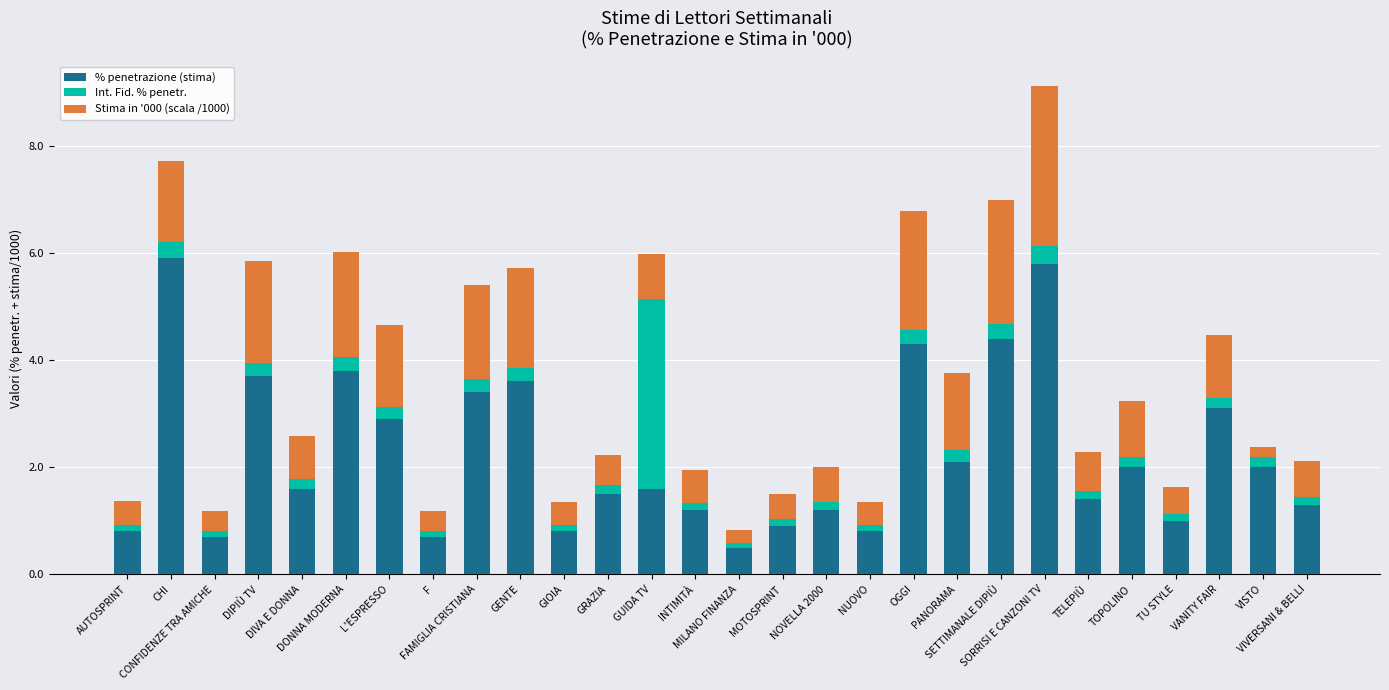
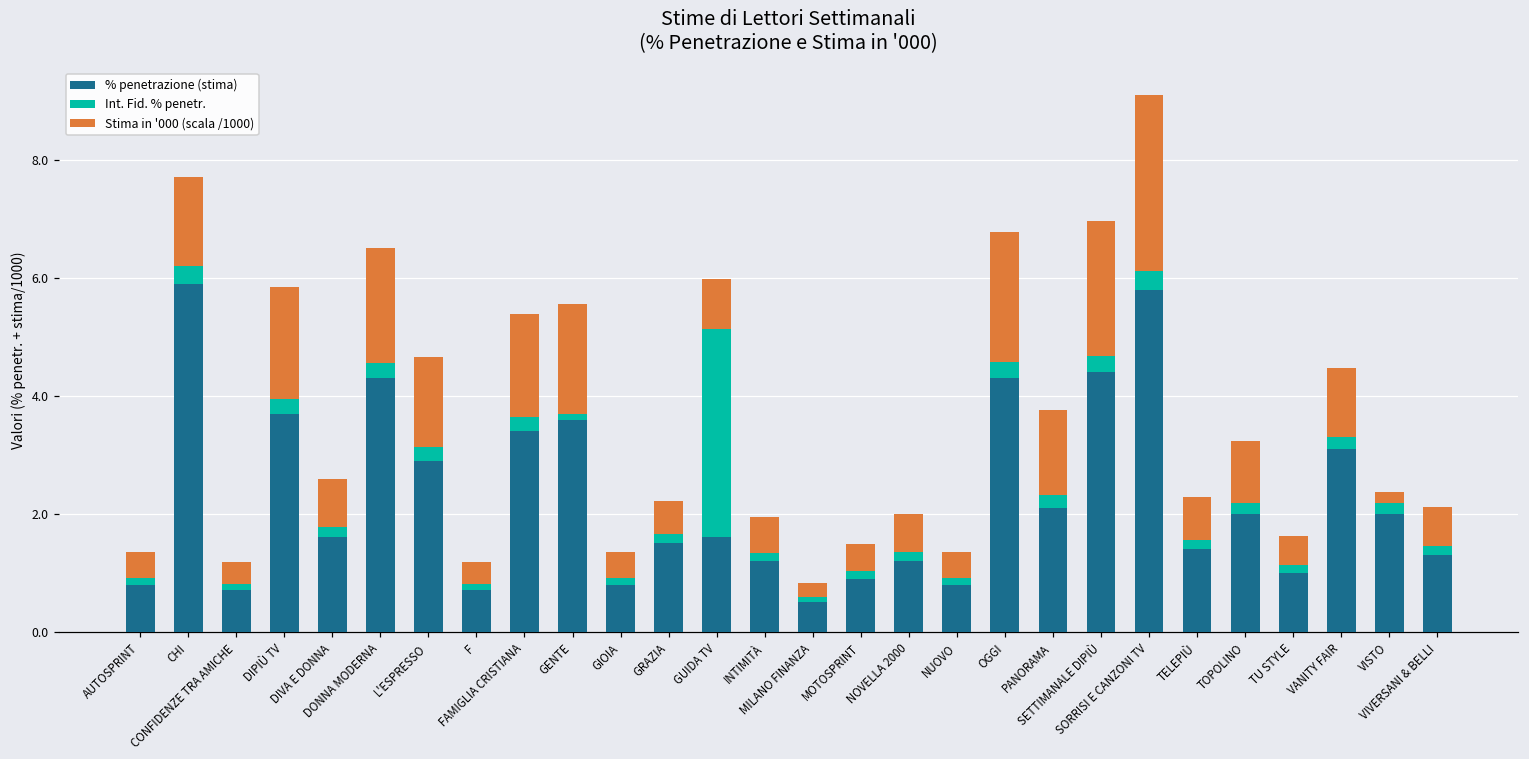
% penetrazione (stima), DONNA MODERNA: 3.8 -> 4.3
Int. Fid. % penetr., GENTE: 0.3 -> 0.1
